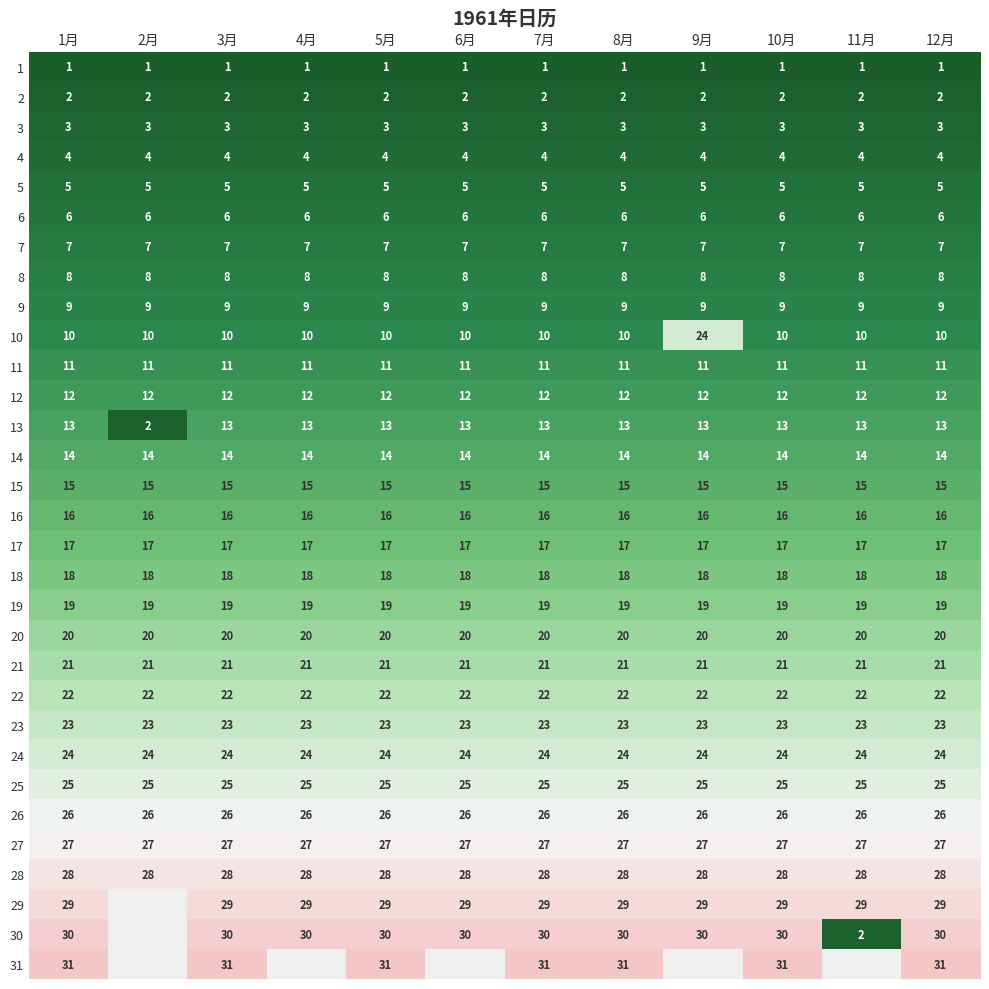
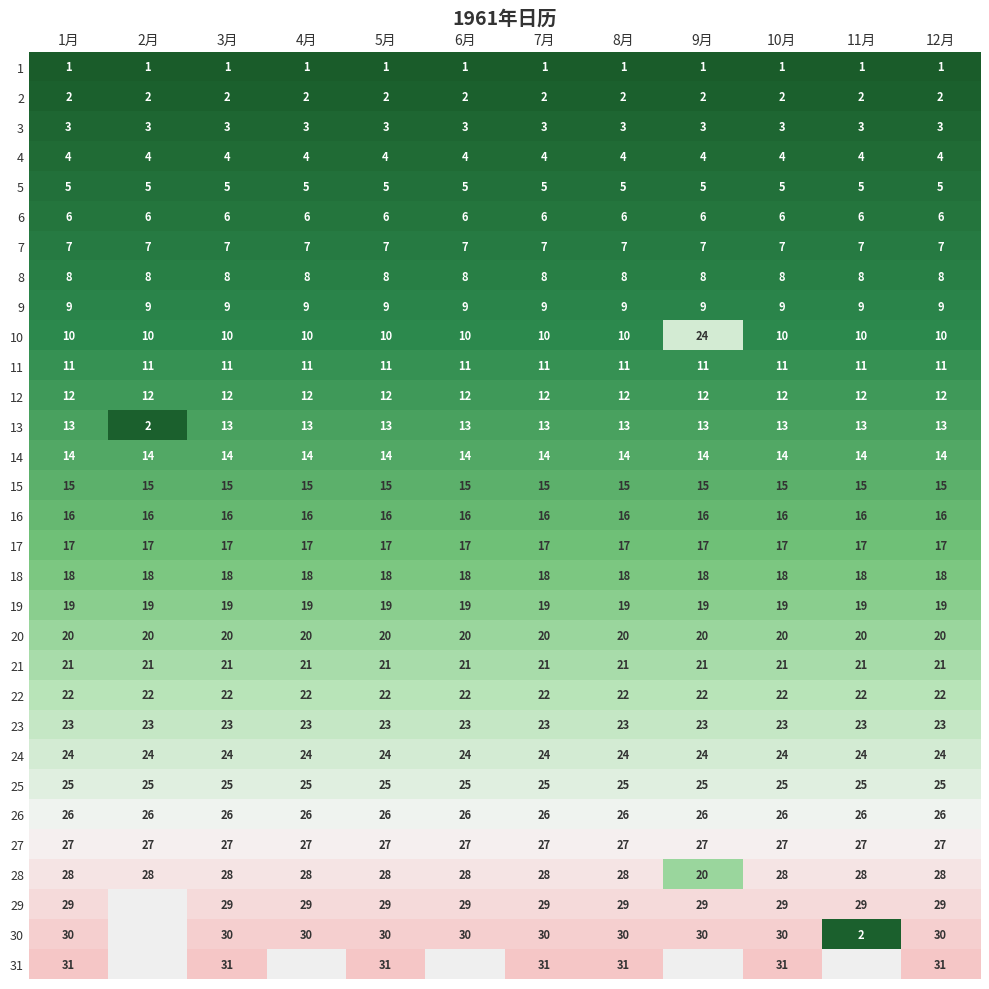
28, 9月: 28 -> 20
